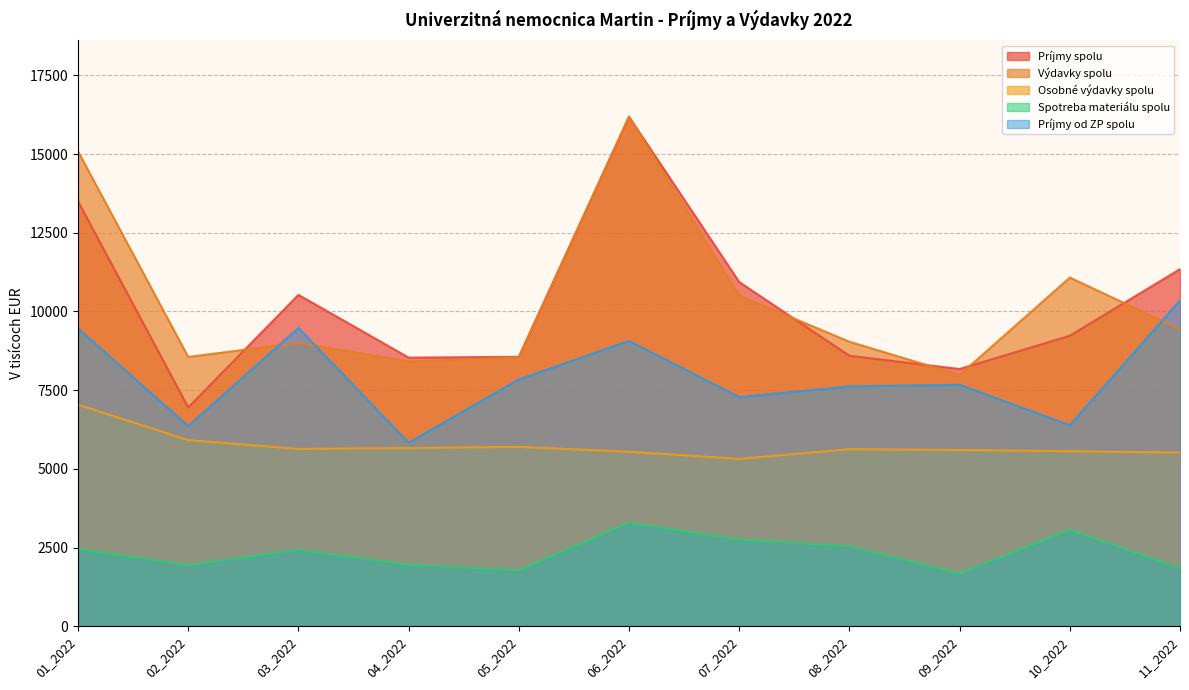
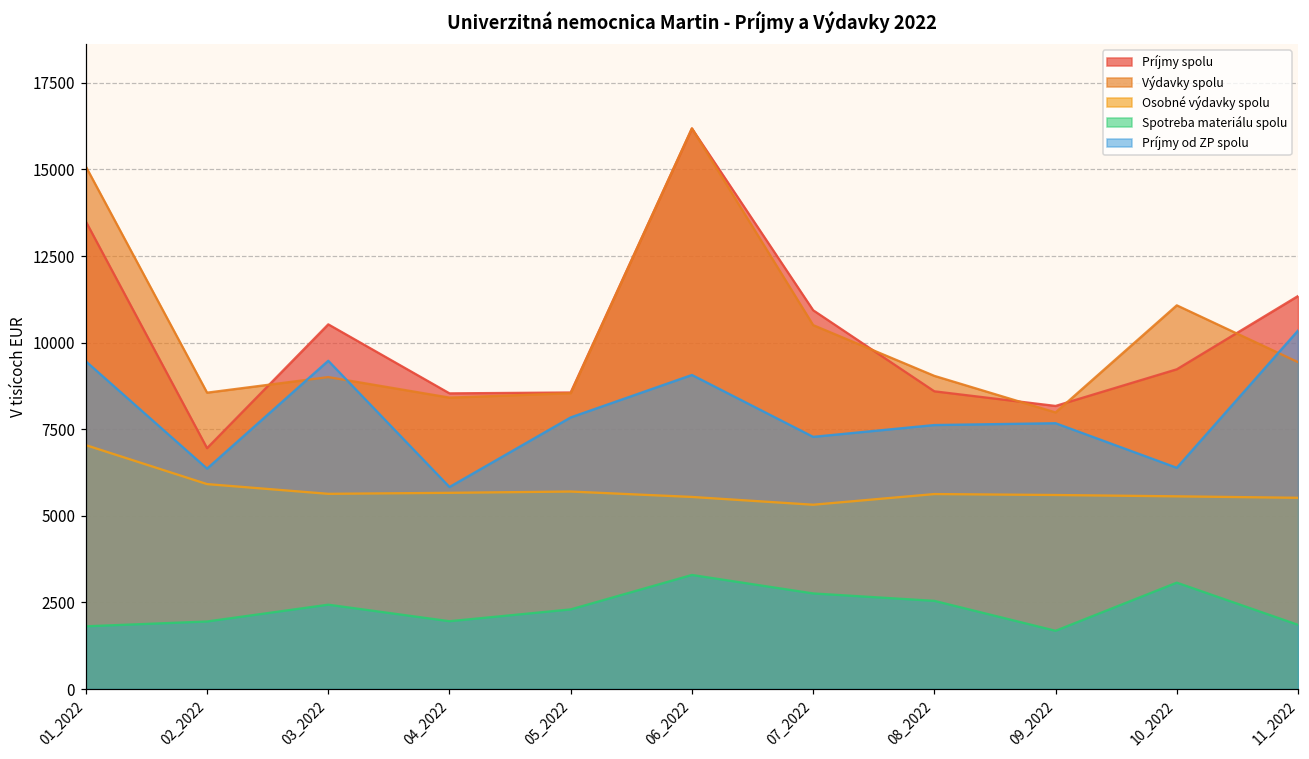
Spotreba materiálu spolu, 01_2022: 2500 -> 1800
Spotreba materiálu spolu, 05_2022: 1800 -> 2300
